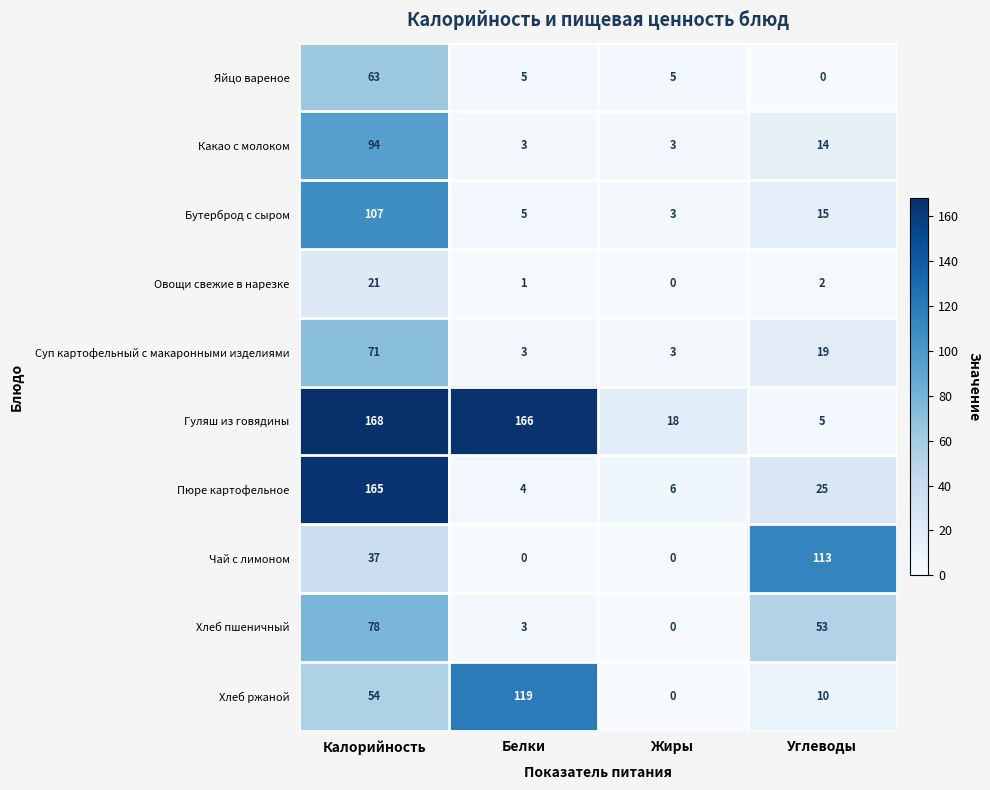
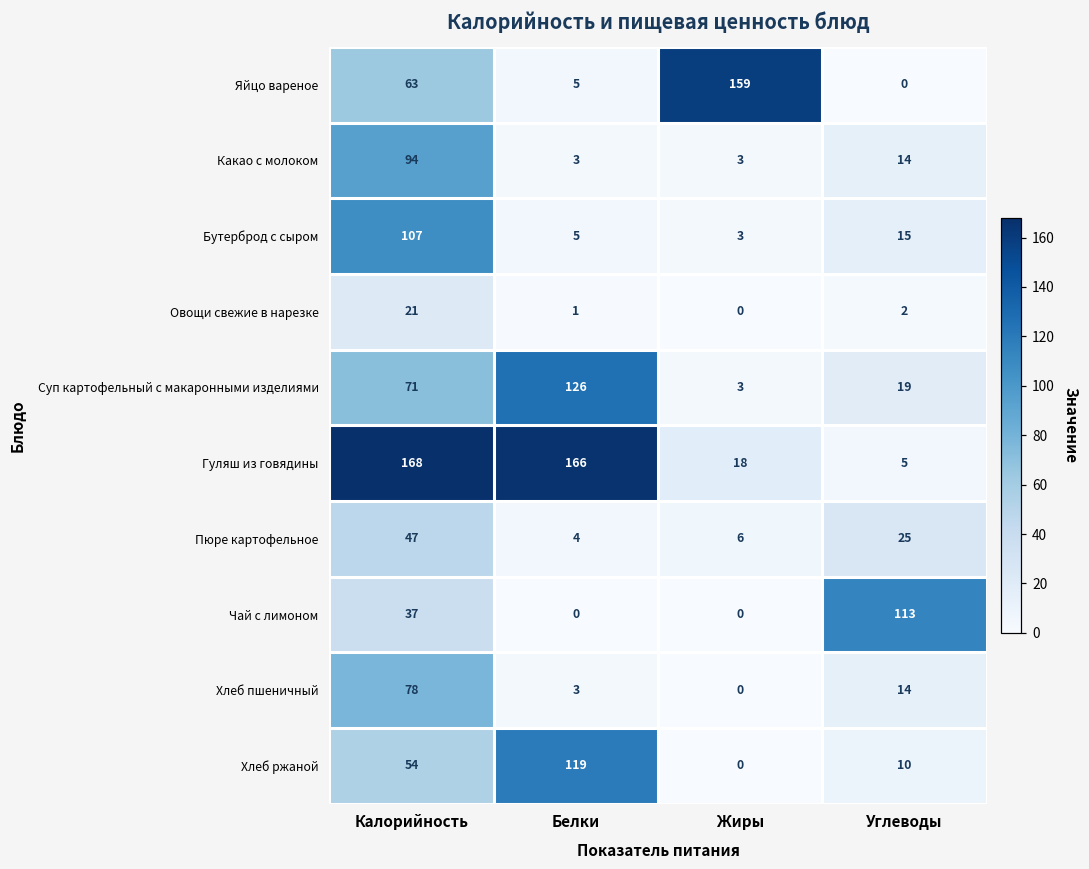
Яйцо вареное, Жиры: 5 -> 159
Суп картофельный с макаронными изделиями, Белки: 3 -> 126
Пюре картофельное, Калорийность: 165 -> 47
Хлеб пшеничный, Углеводы: 53 -> 14
